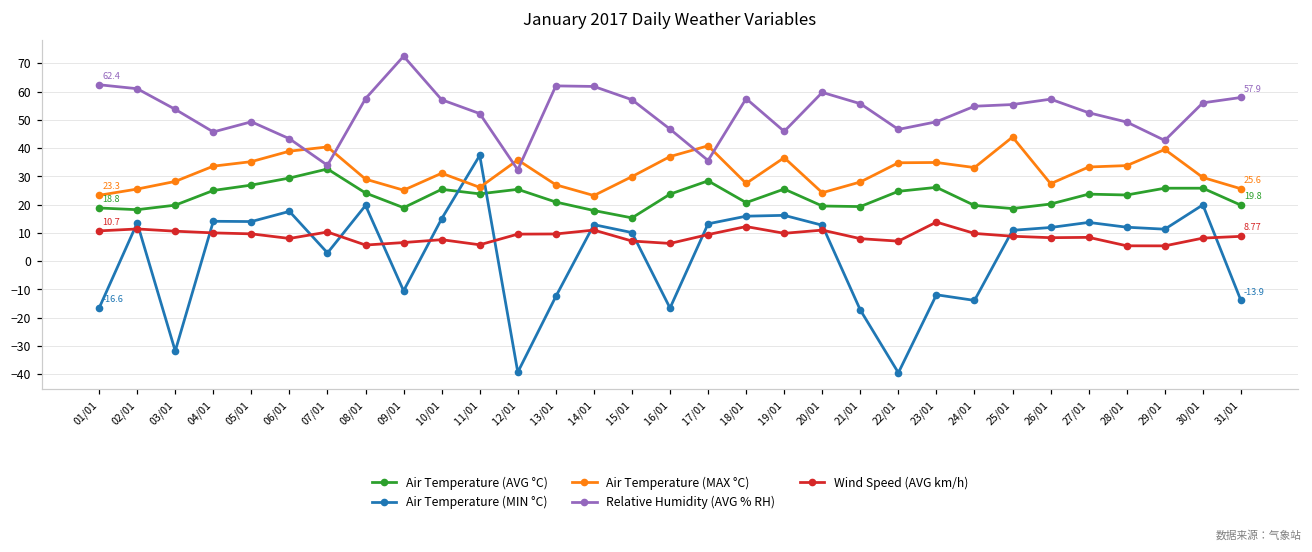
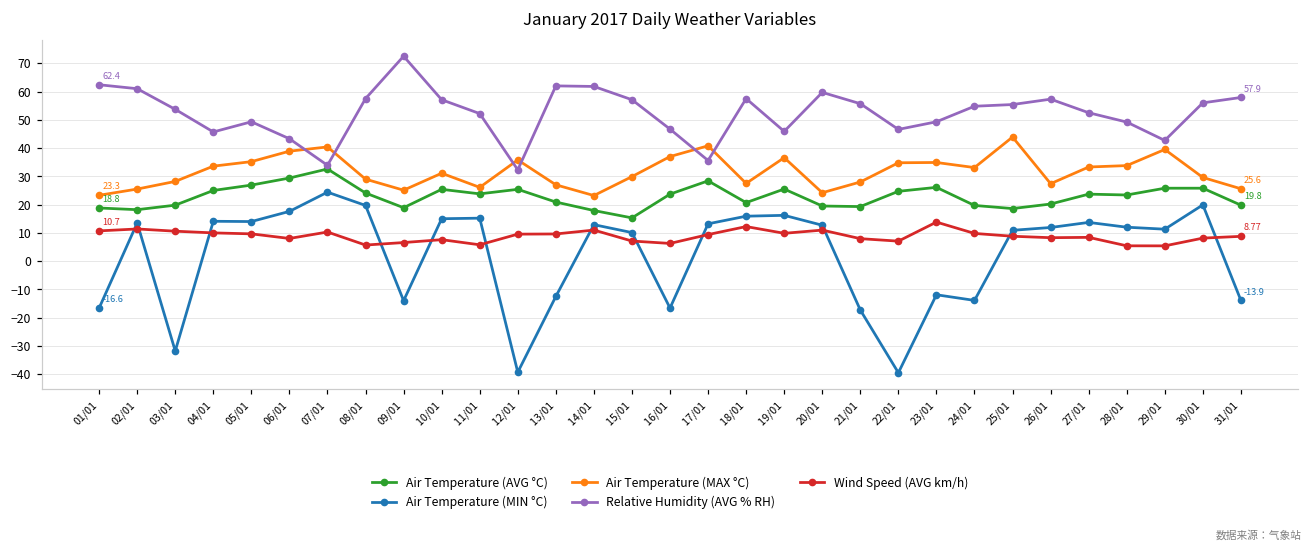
Air Temperature (MIN °C), 07/01: 3 -> 24
Air Temperature (MIN °C), 09/01: -11 -> -14
Air Temperature (MIN °C), 11/01: 37 -> 15
